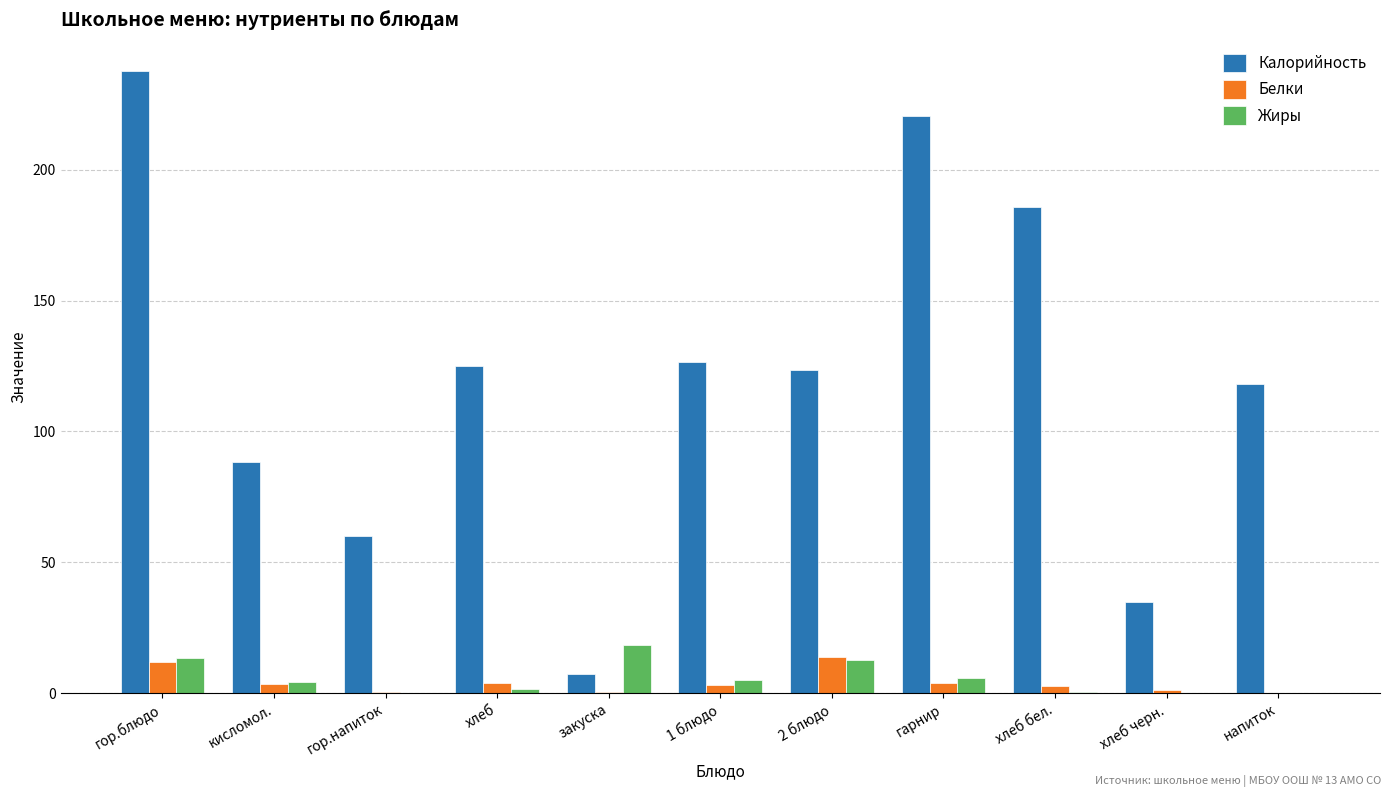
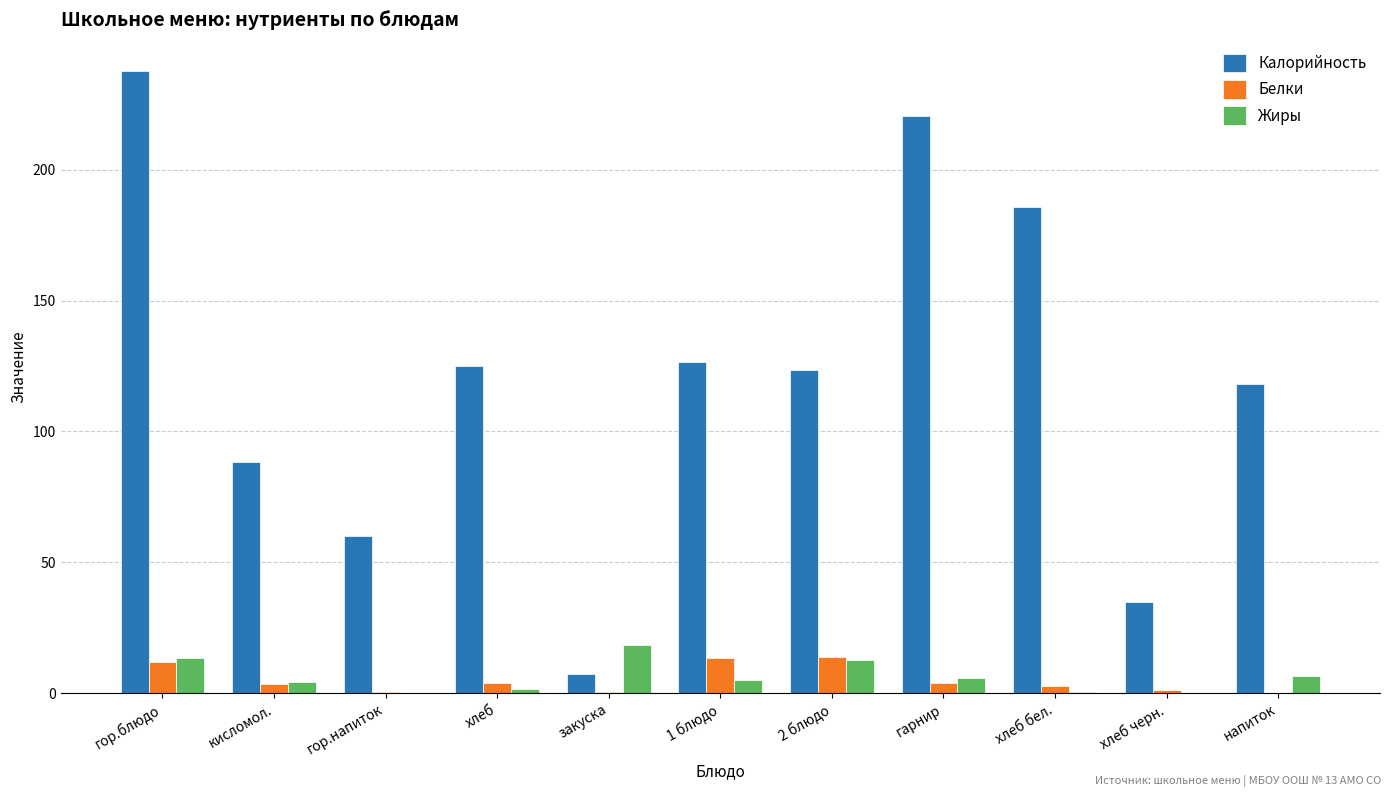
Белки, 1 блюдо: 3 -> 14
Жиры, напиток: 0 -> 7
